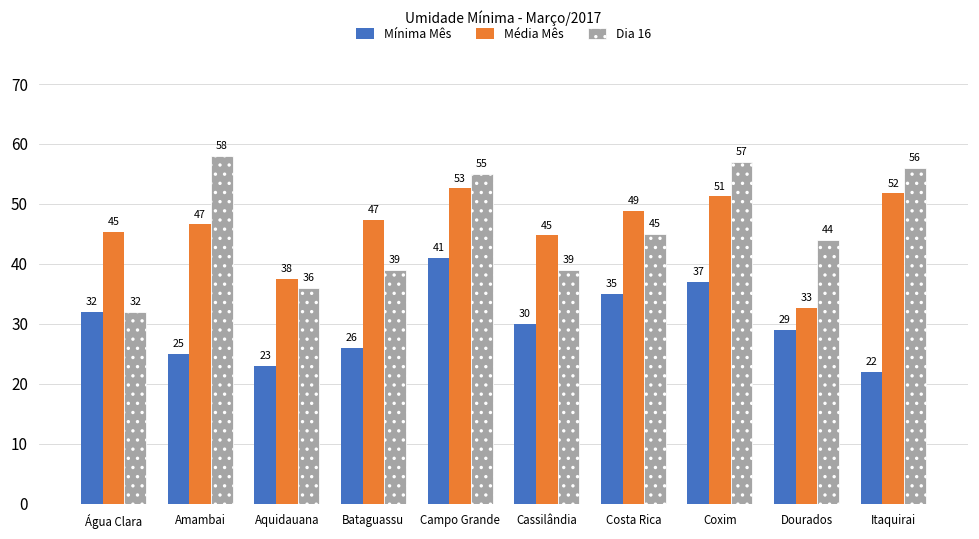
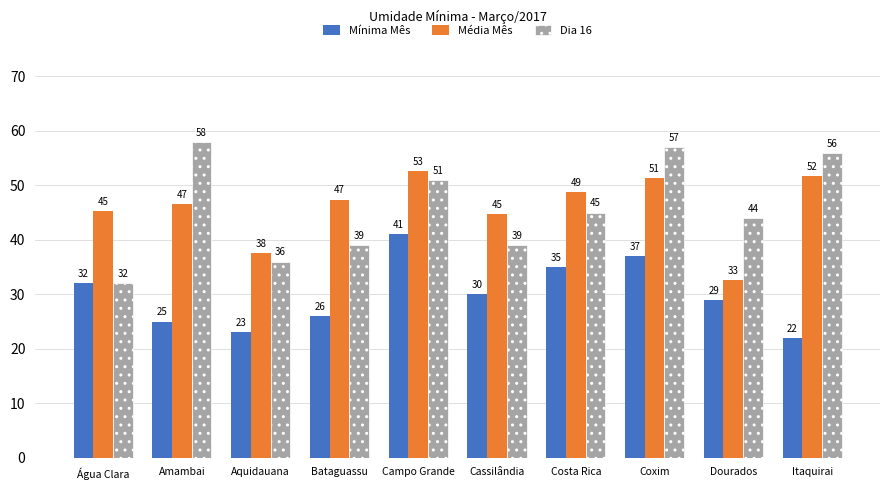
Dia 16, Campo Grande: 55 -> 51
